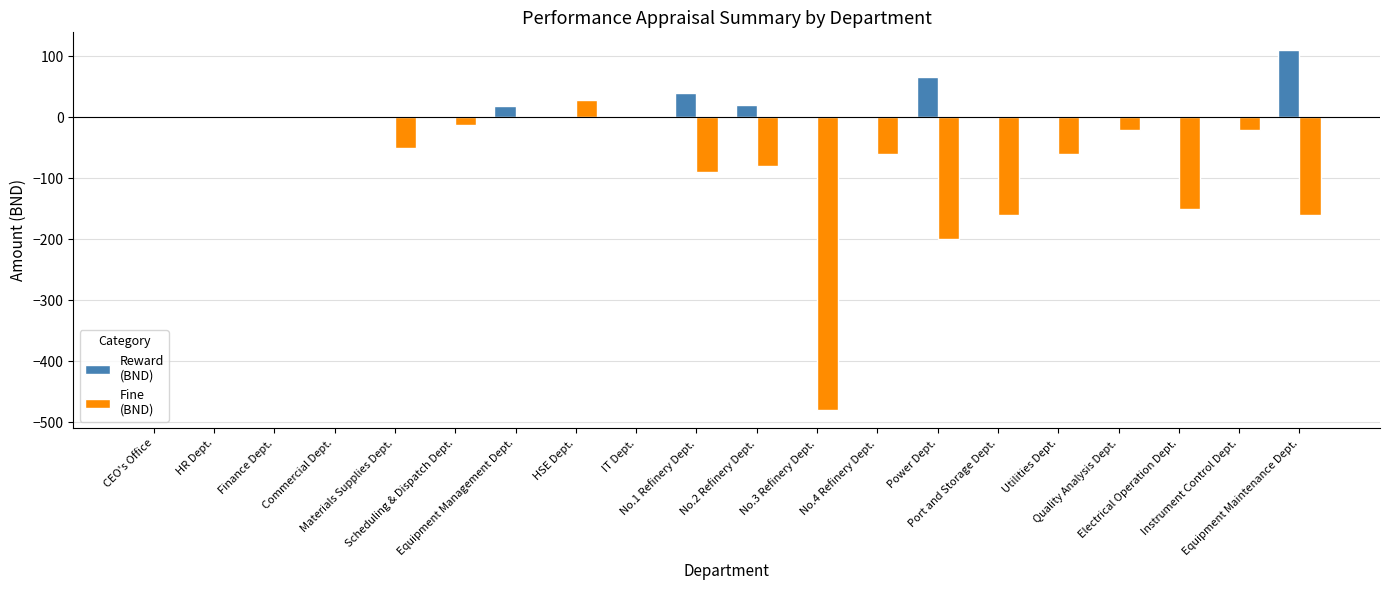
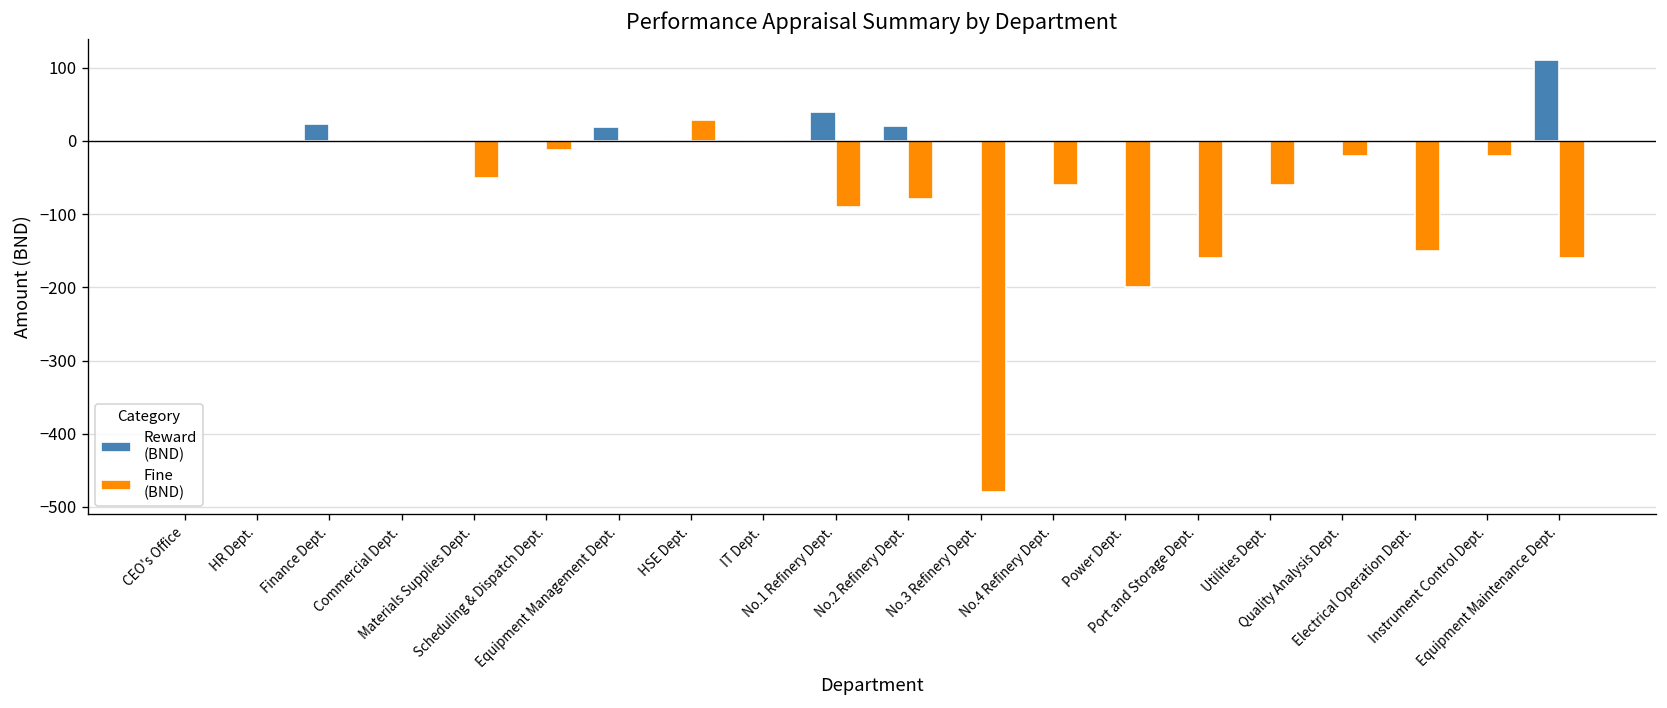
Reward (BND), Finance Dept.: 0 -> 20
Reward (BND), Power Dept.: 70 -> 0
